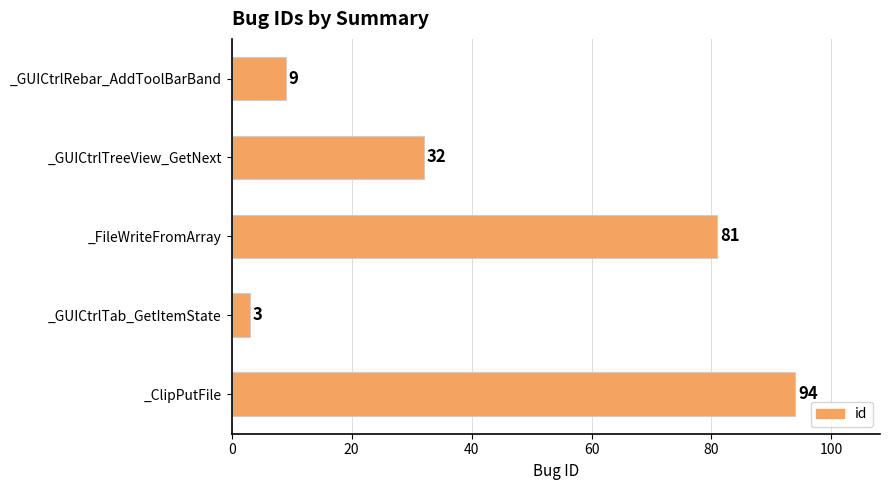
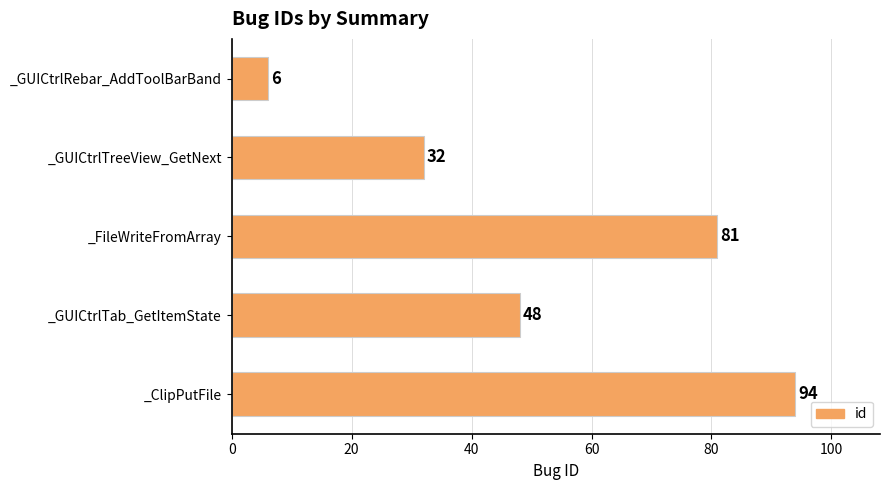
_GUICtrlRebar_AddToolBarBand: 9 -> 6
_GUICtrlTab_GetItemState: 3 -> 48
